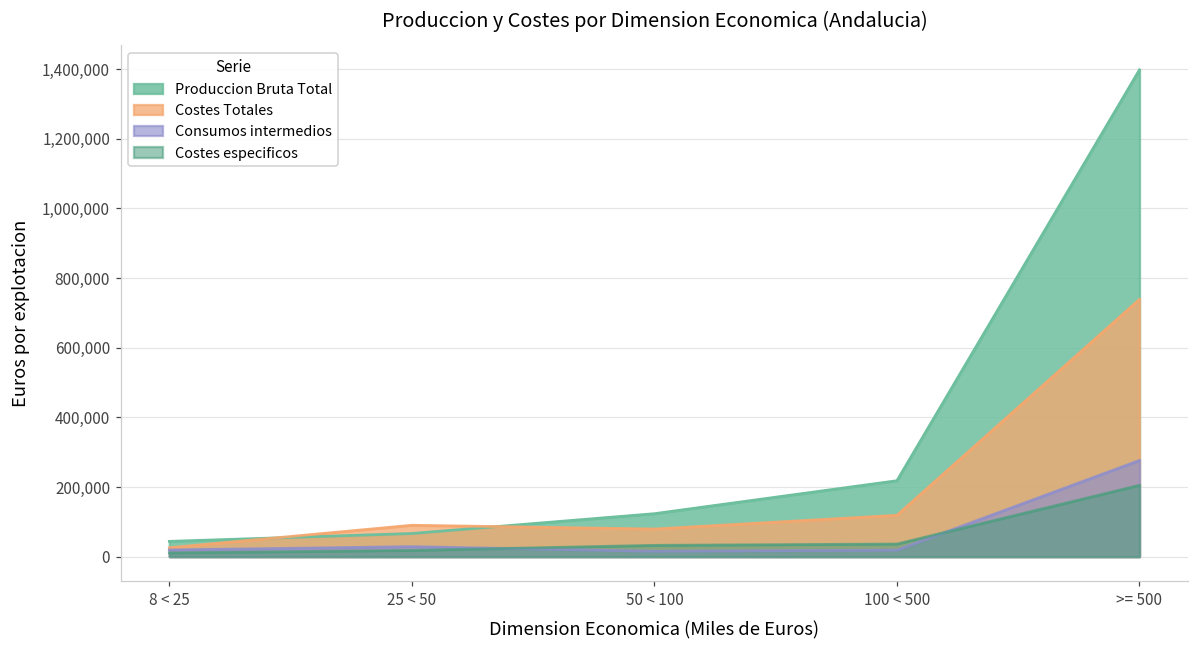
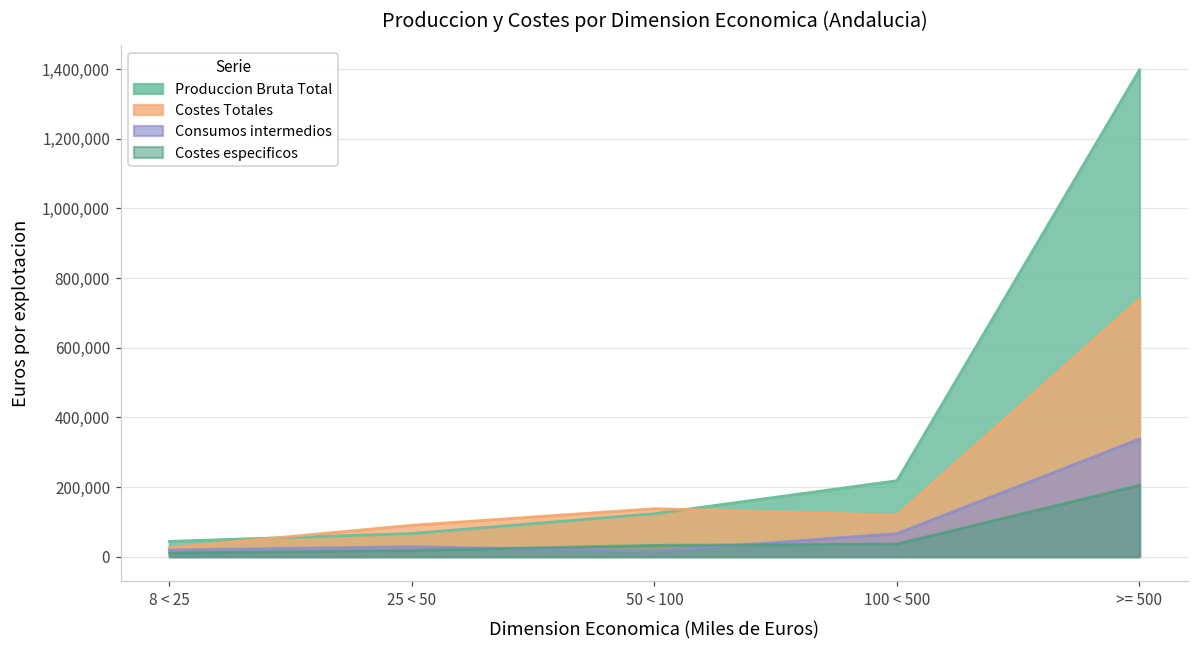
Costes Totales, 50 < 100: 80,000 -> 140,000
Consumos intermedios, 100 < 500: 20,000 -> 70,000
Consumos intermedios, >= 500: 280,000 -> 340,000
